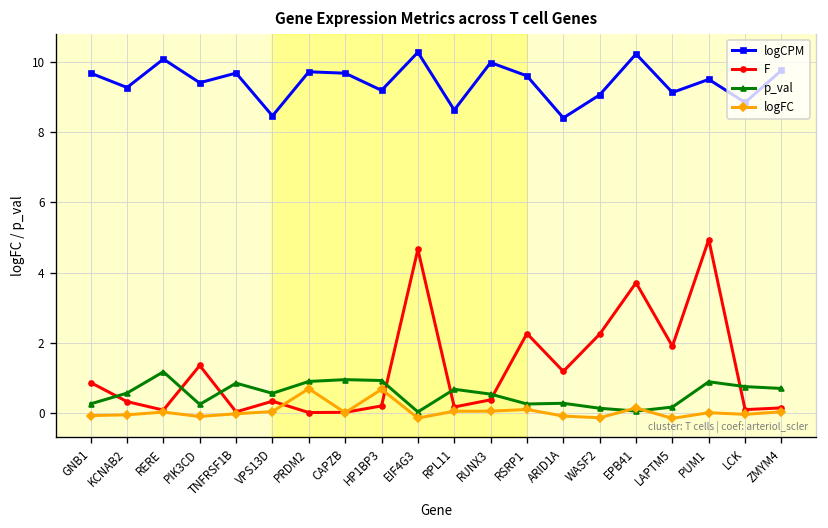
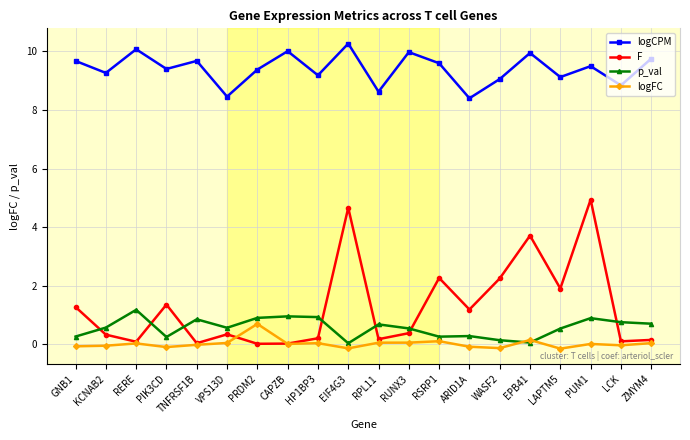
F, GNB1: 0.9 -> 1.3
logCPM, PRDM2: 9.7 -> 9.4
logCPM, CAPZB: 9.7 -> 10.0
logFC, HP1BP3: 0.7 -> 0.0
logCPM, EPB41: 10.2 -> 9.9
p_val, LAPTM5: 0.2 -> 0.5
